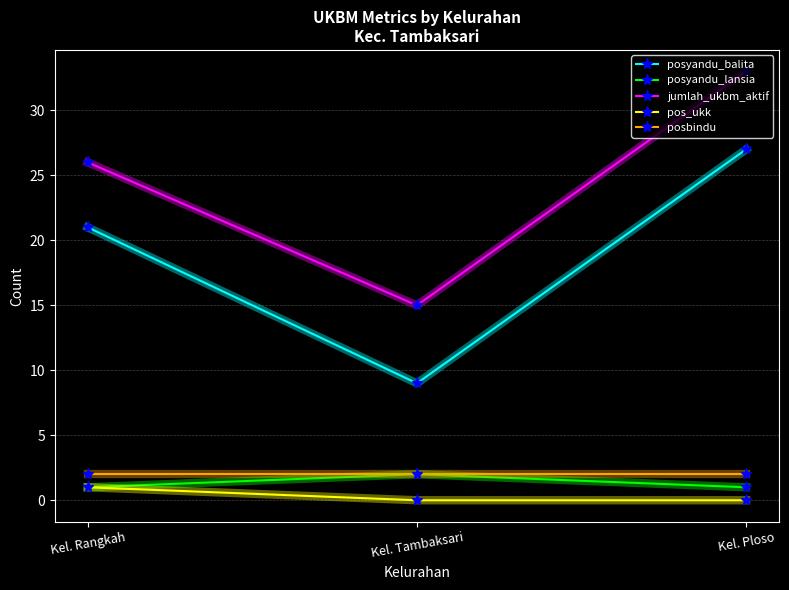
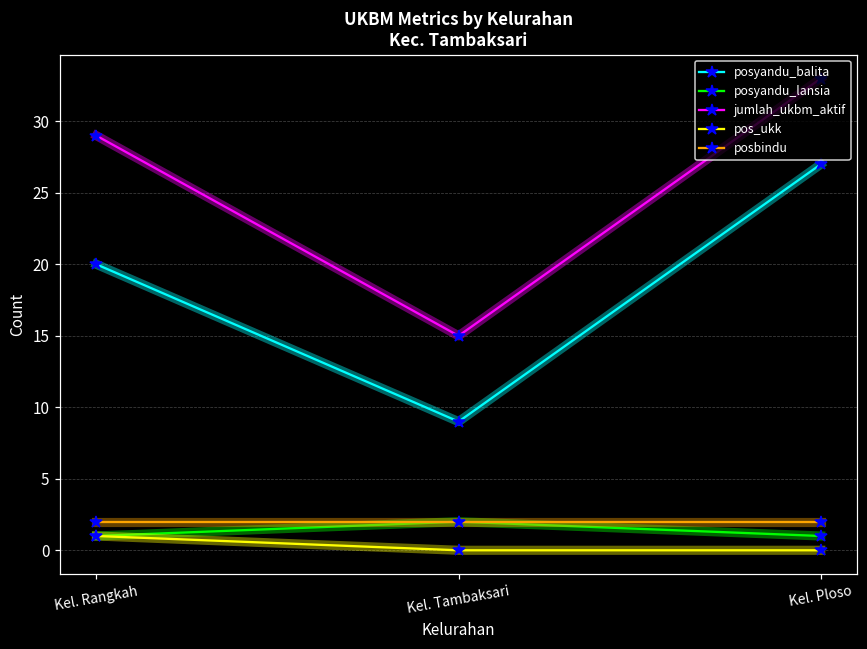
posyandu_balita, Kel. Rangkah: 21 -> 20
jumlah_ukbm_aktif, Kel. Rangkah: 26 -> 29
